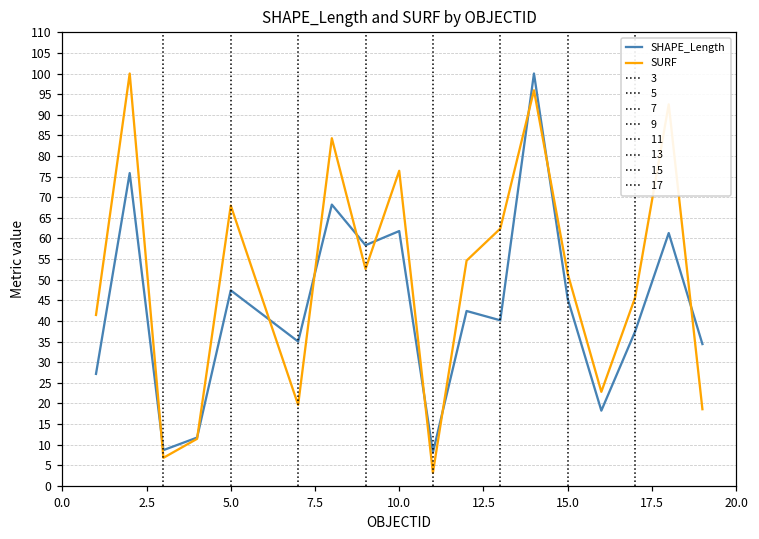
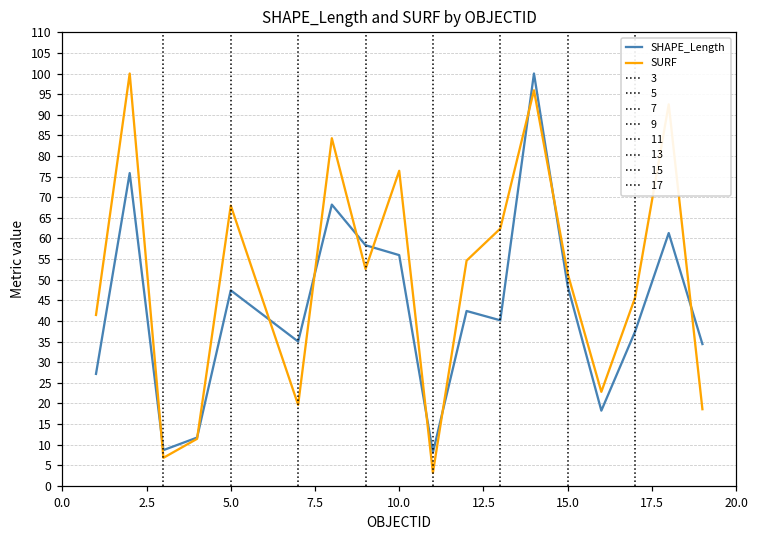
SHAPE_Length, 10.0: 62 -> 56
SHAPE_Length, 15.0: 45 -> 48
